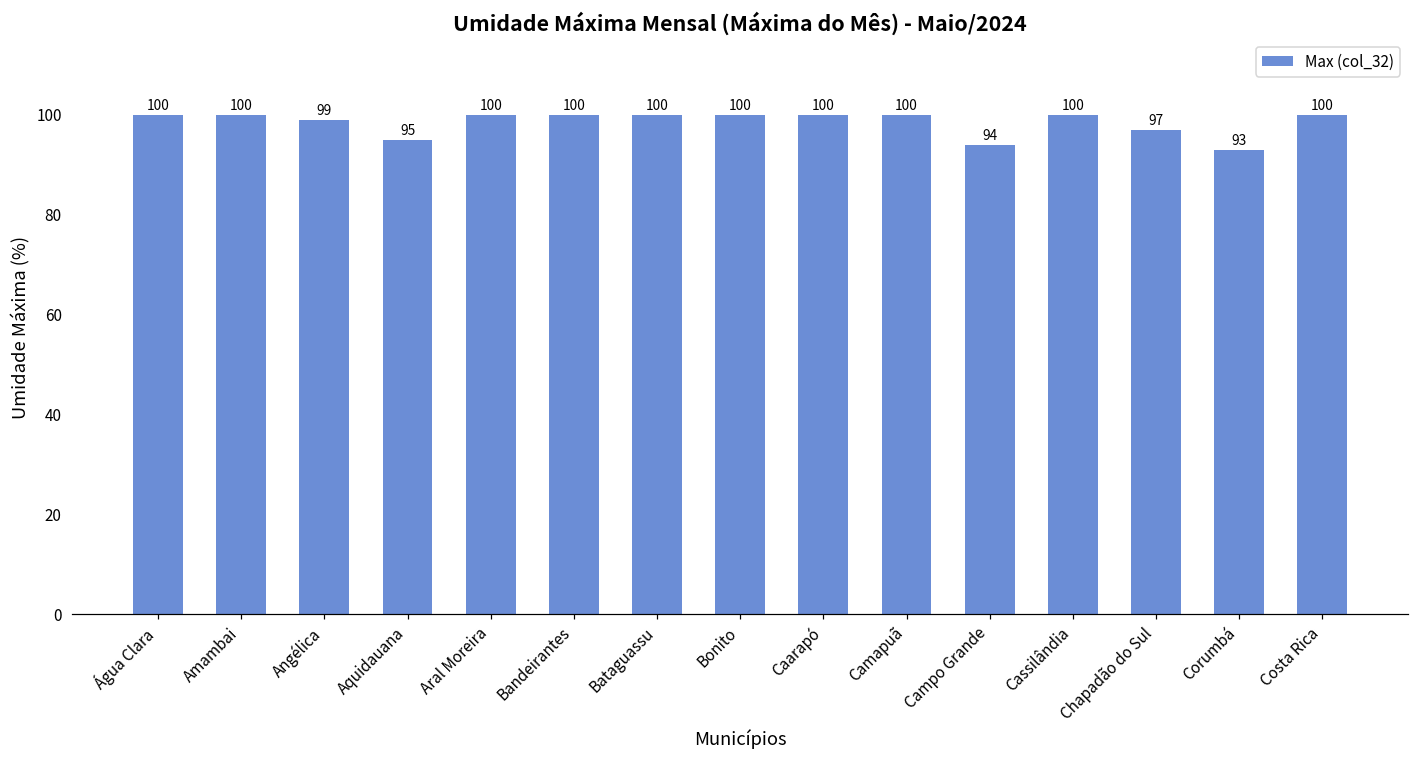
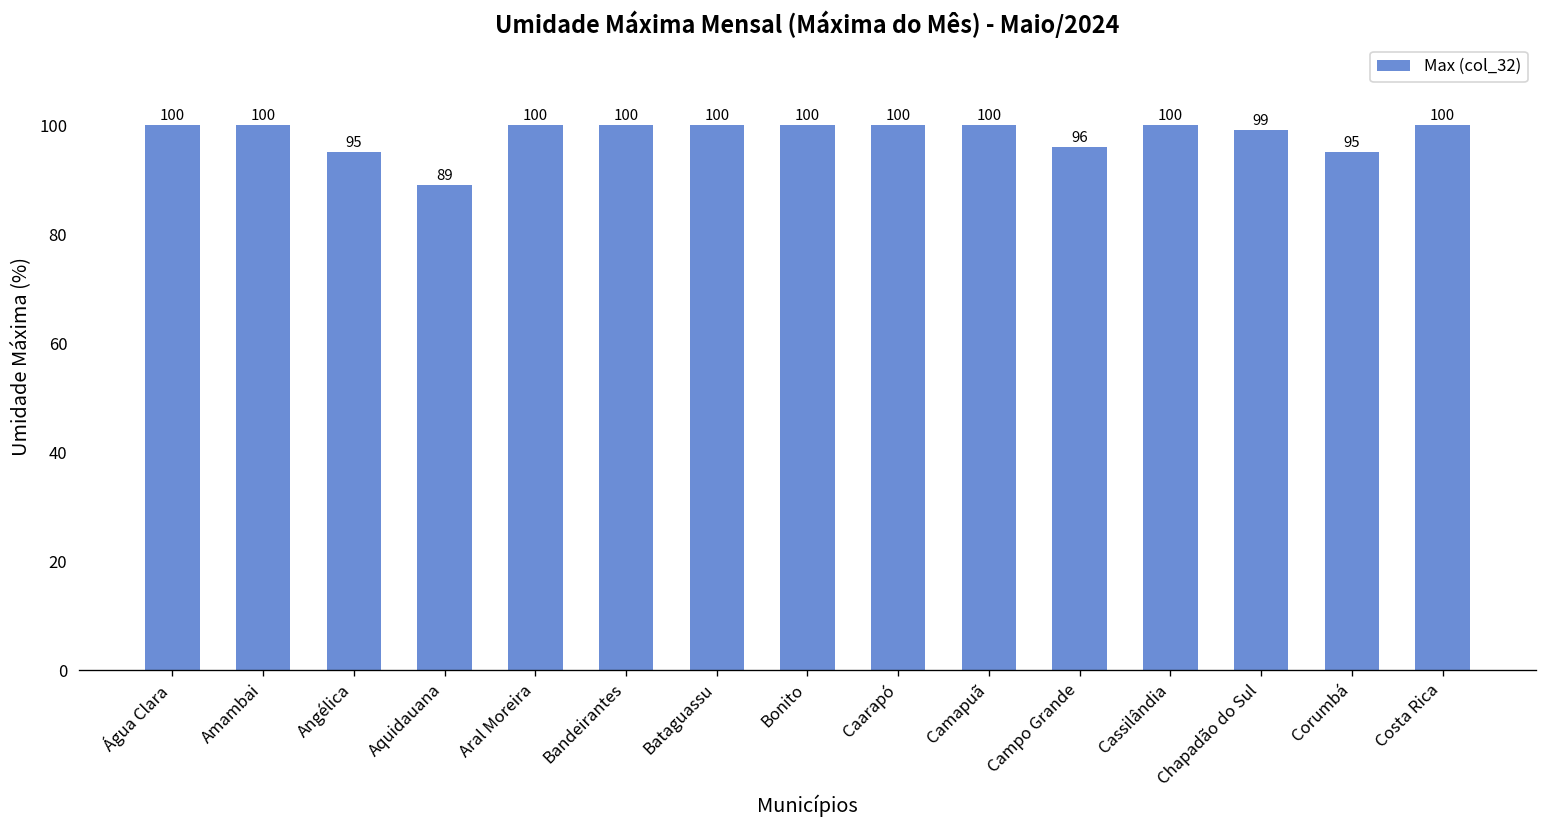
Angélica: 99 -> 95
Aquidauana: 95 -> 89
Campo Grande: 94 -> 96
Chapadão do Sul: 97 -> 99
Corumbá: 93 -> 95
